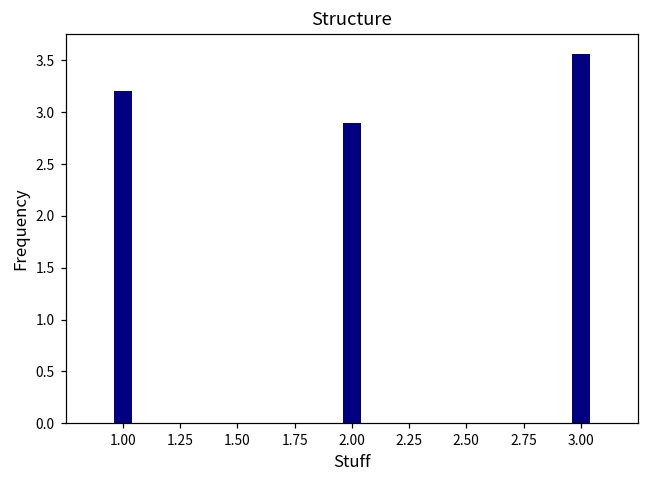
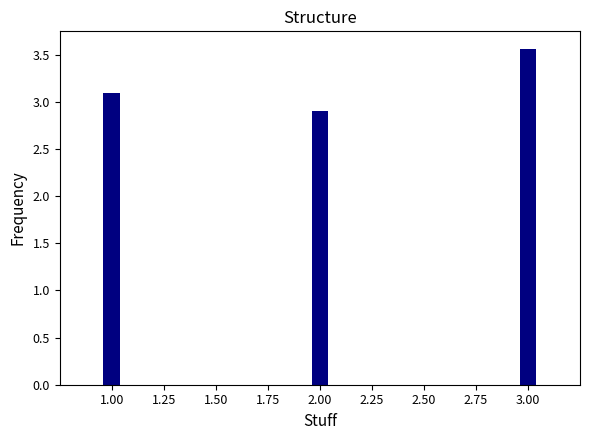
1.00: 3.2 -> 3.1
